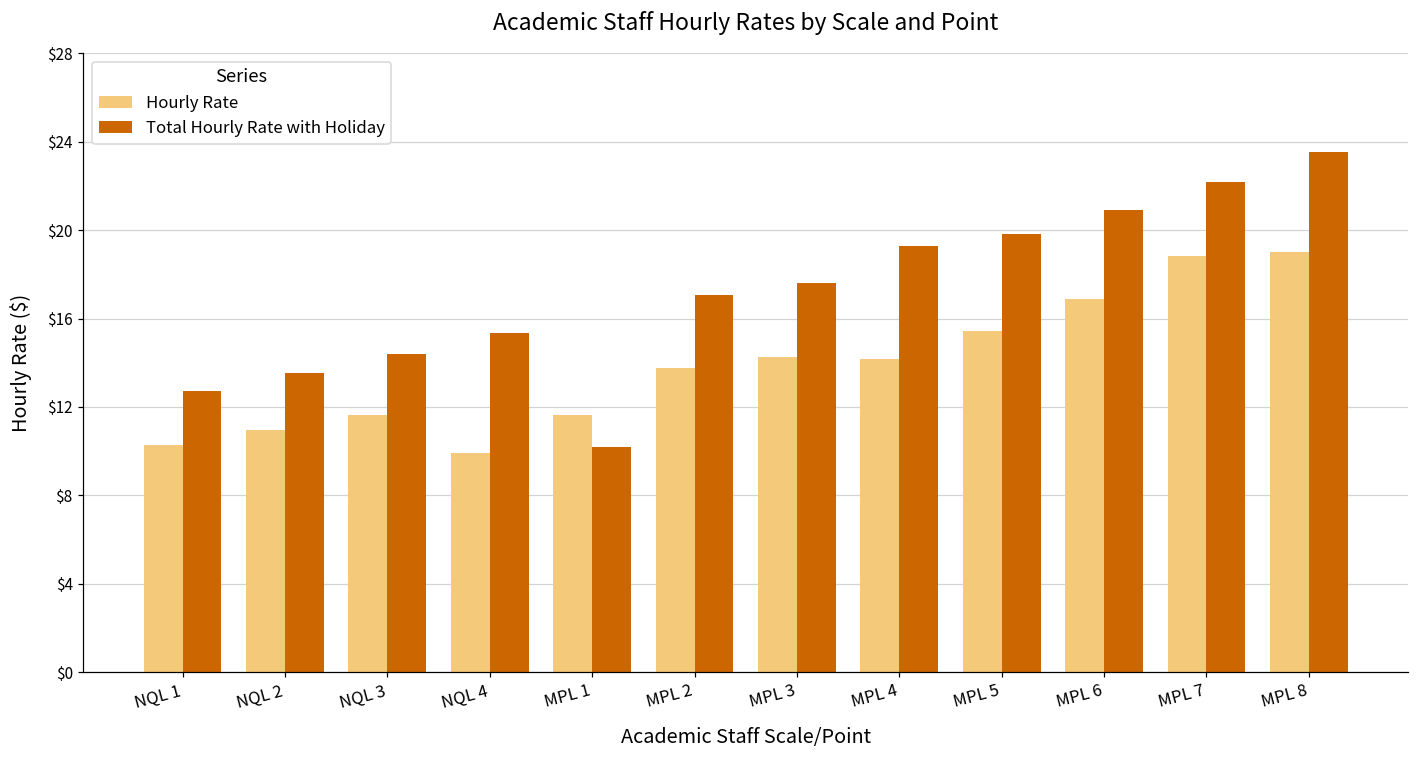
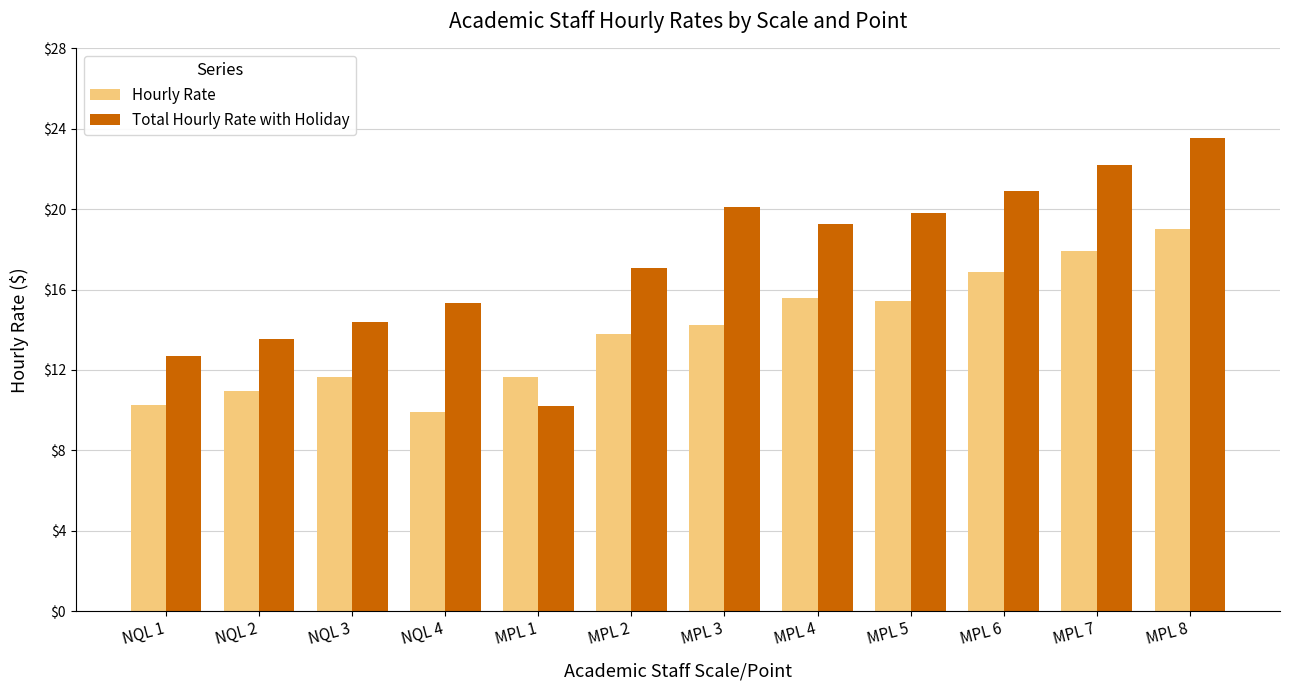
Total Hourly Rate with Holiday, MPL 3: $17.6 -> $20.1
Hourly Rate, MPL 4: $14.2 -> $15.6
Hourly Rate, MPL 7: $18.8 -> $17.9
